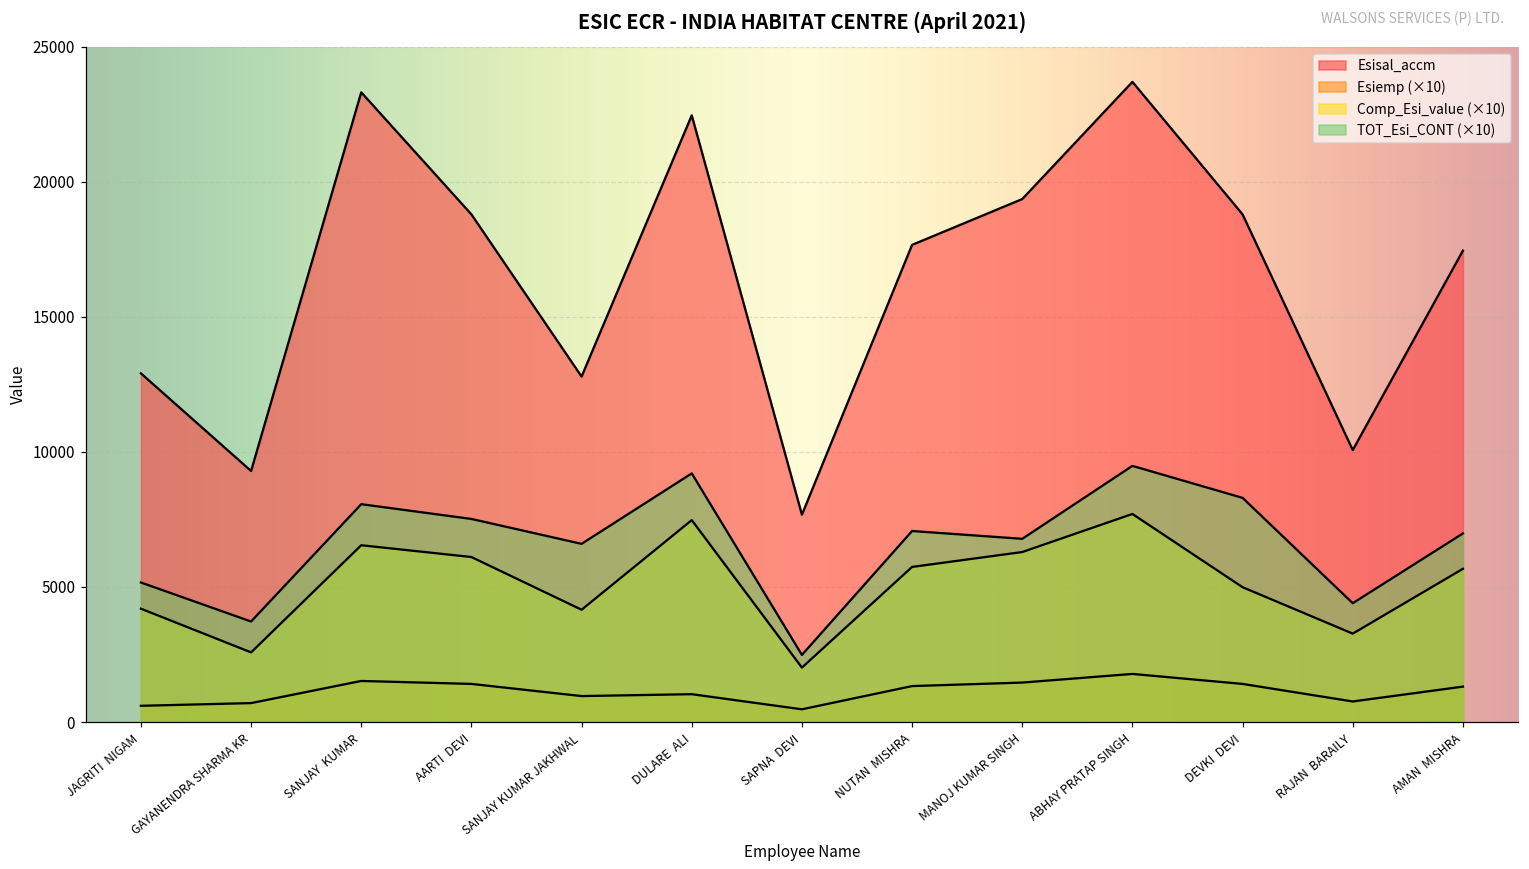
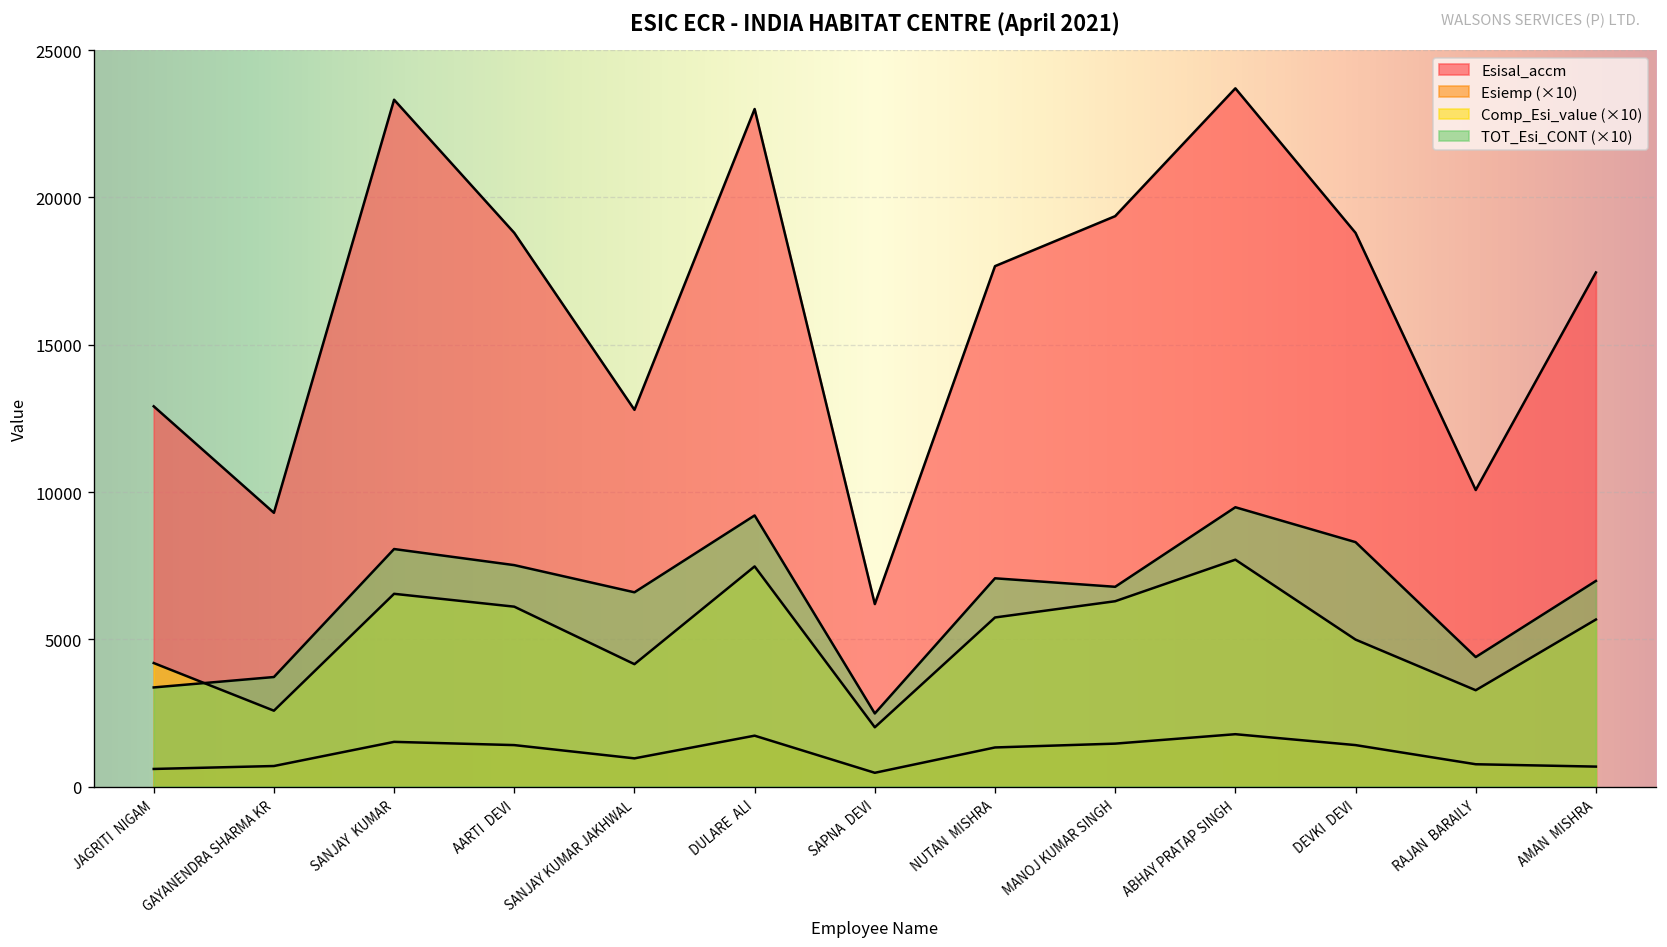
TOT_Esi_CONT (×10), JAGRITI NIGAM: 5200 -> 3400
Esisal_accm, DULARE ALI: 22500 -> 23000
Esiemp (×10), DULARE ALI: 1000 -> 1700
Esisal_accm, SAPNA DEVI: 7700 -> 6200
Esiemp (×10), AMAN MISHRA: 1300 -> 700
